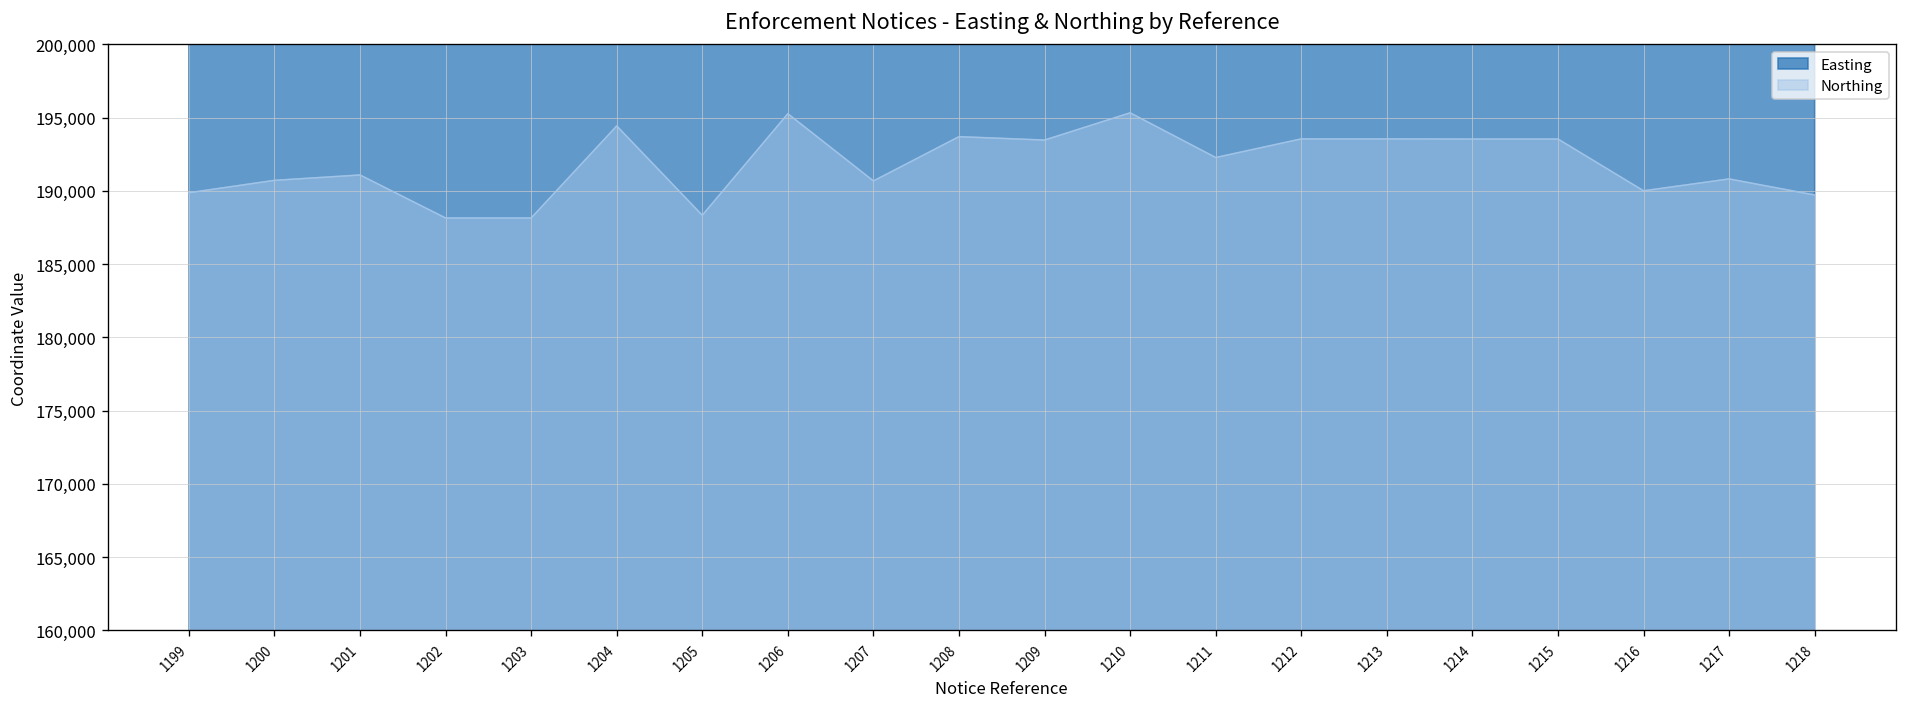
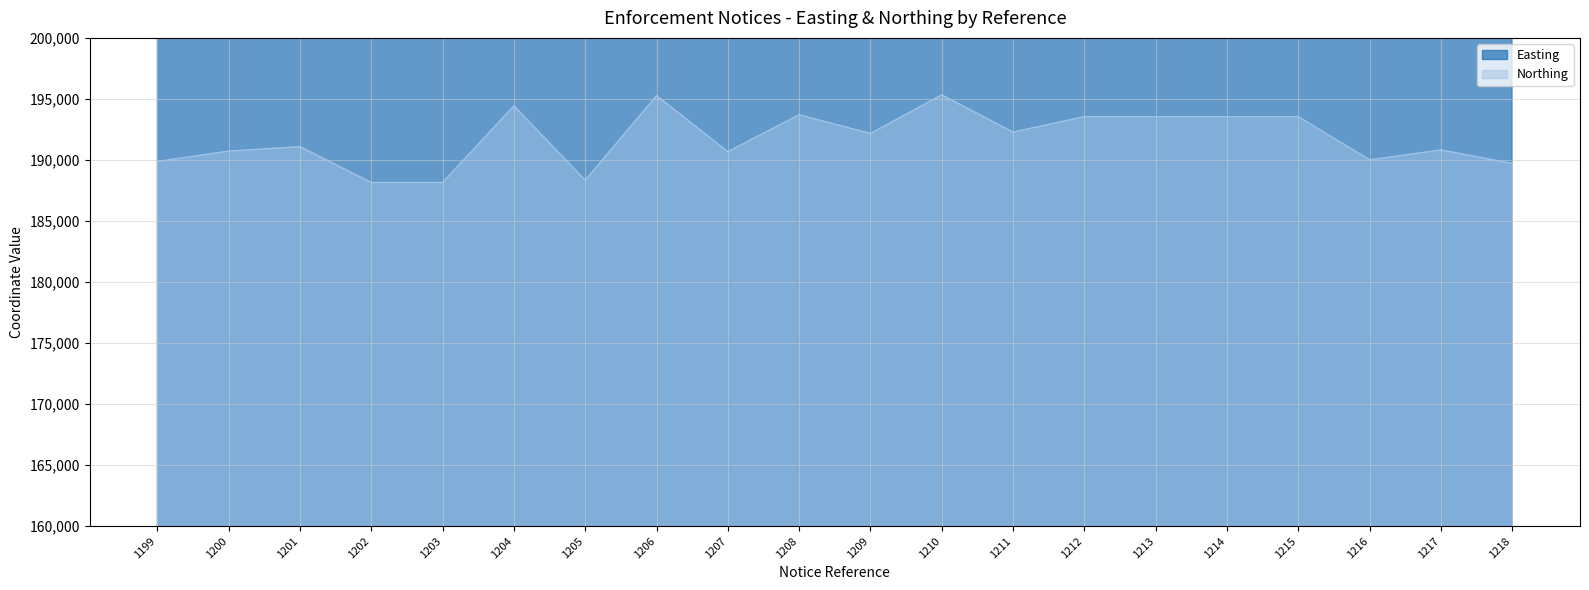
Northing, 1209: 193,500 -> 192,200
